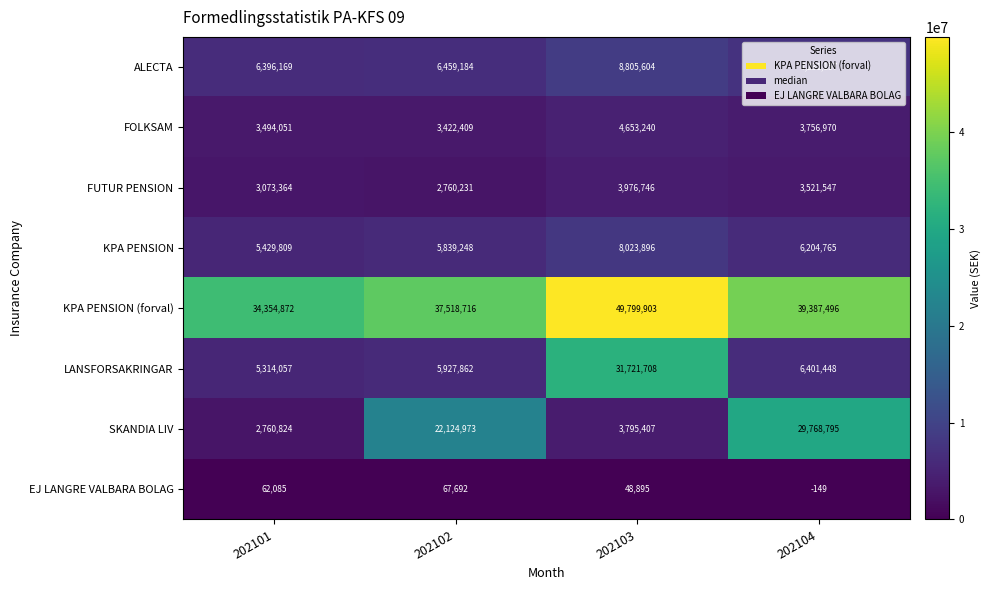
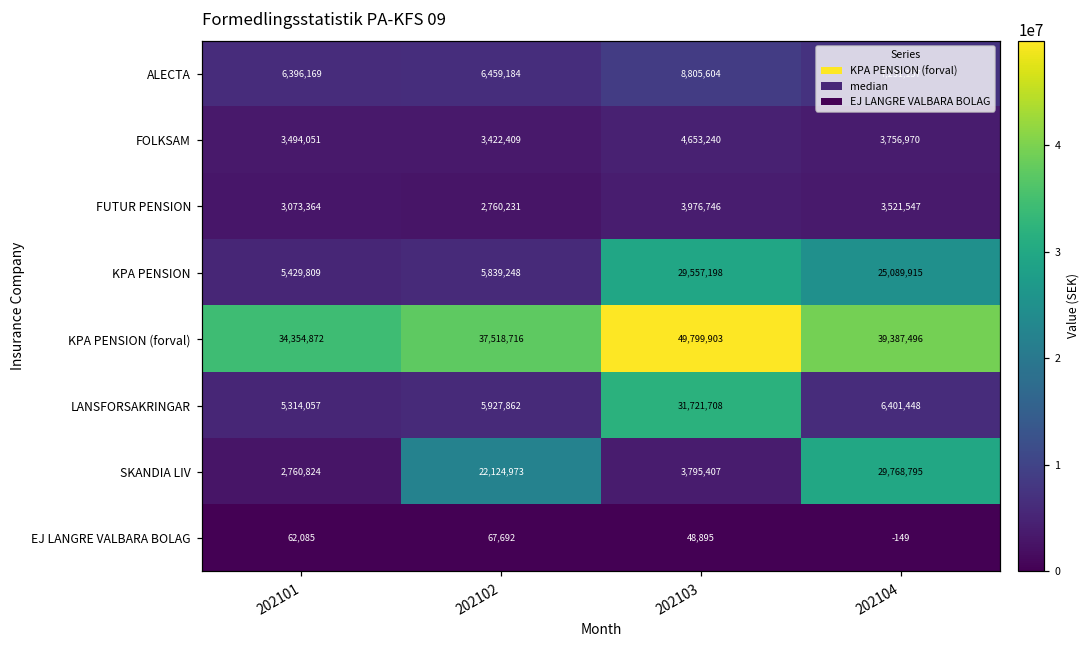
KPA PENSION, 202103: 8,023,896 -> 29,557,198
KPA PENSION, 202104: 6,204,765 -> 25,089,915
